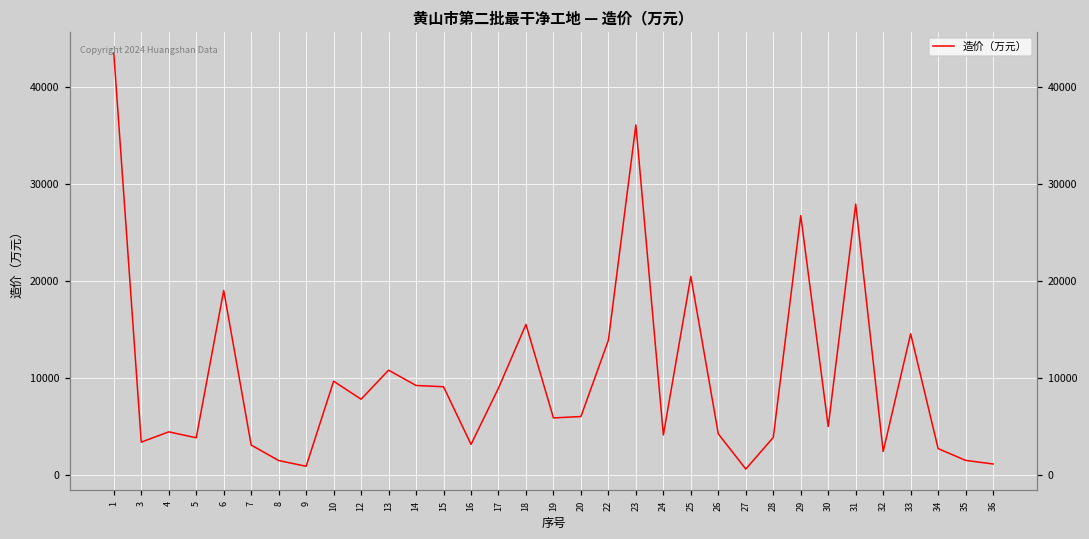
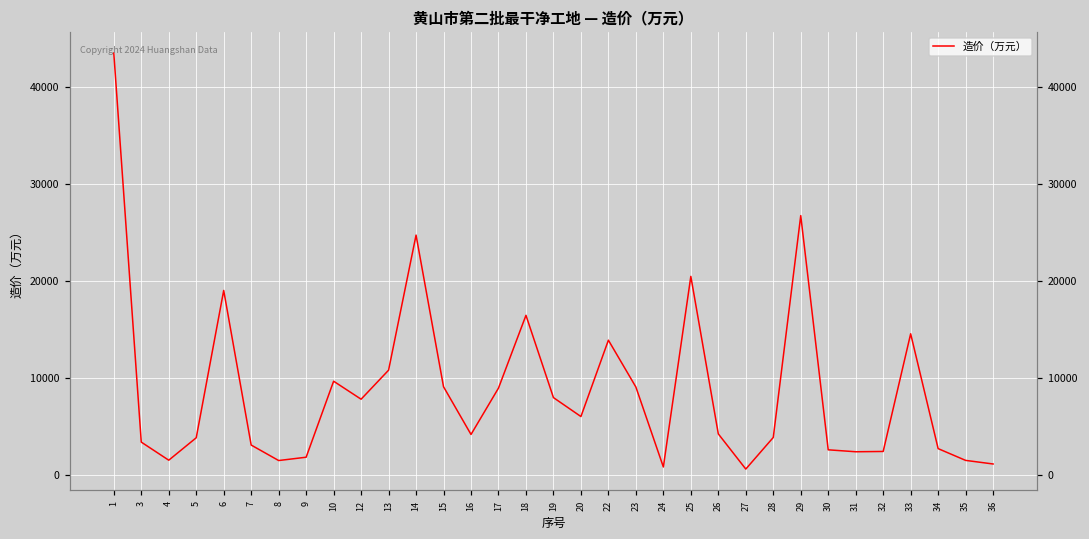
4: 4000 -> 2000
9: 1000 -> 2000
14: 9000 -> 25000
16: 3000 -> 4000
18: 15600 -> 16500
19: 6000 -> 8000
23: 36000 -> 9000
24: 4000 -> 1000
30: 5000 -> 3000
31: 28000 -> 2000
